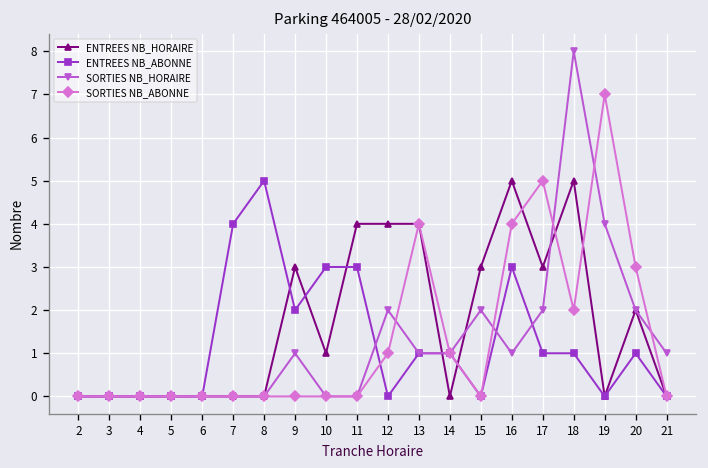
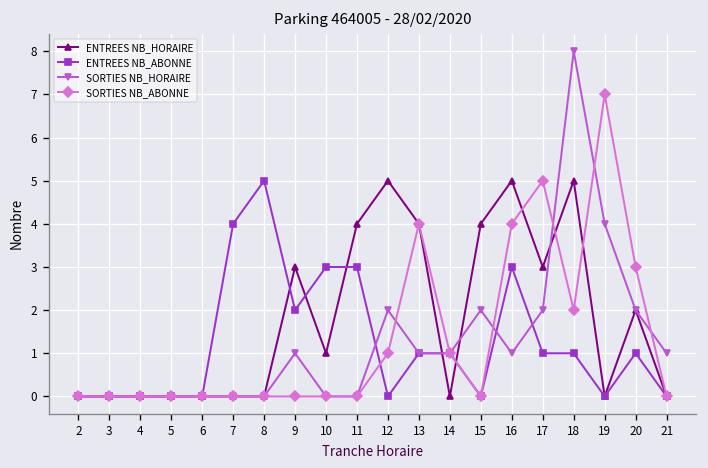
ENTREES NB_HORAIRE, 12: 4 -> 5
ENTREES NB_HORAIRE, 15: 3 -> 4
